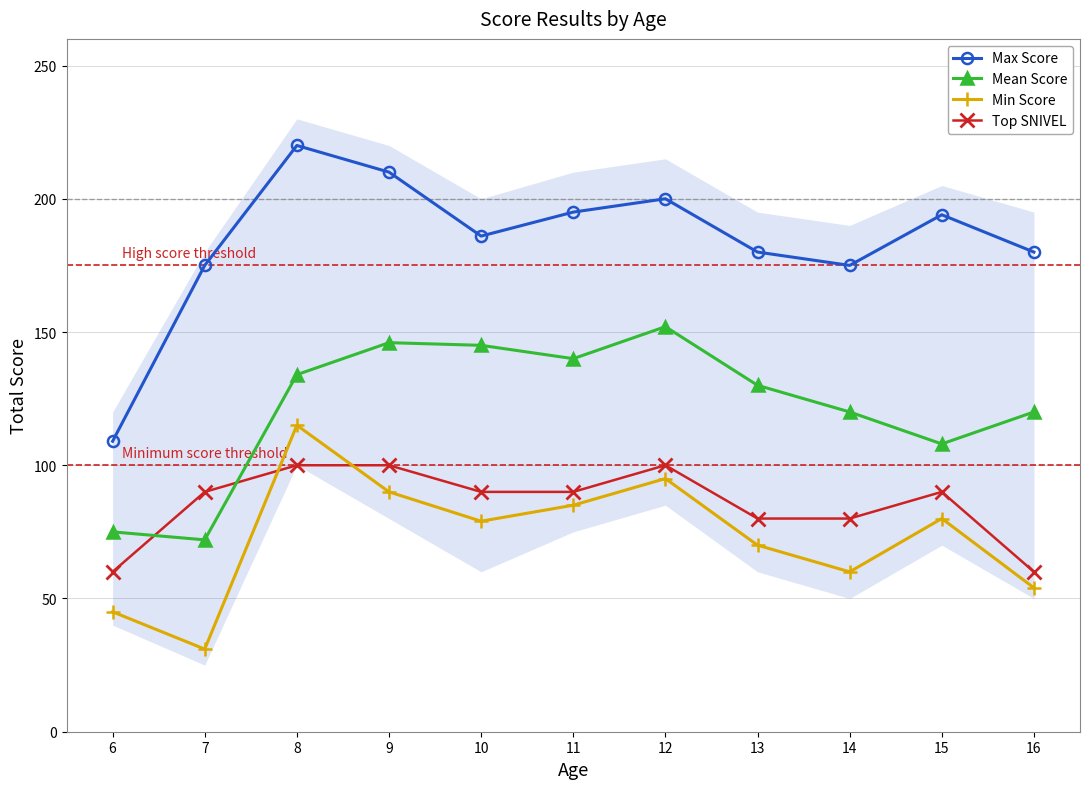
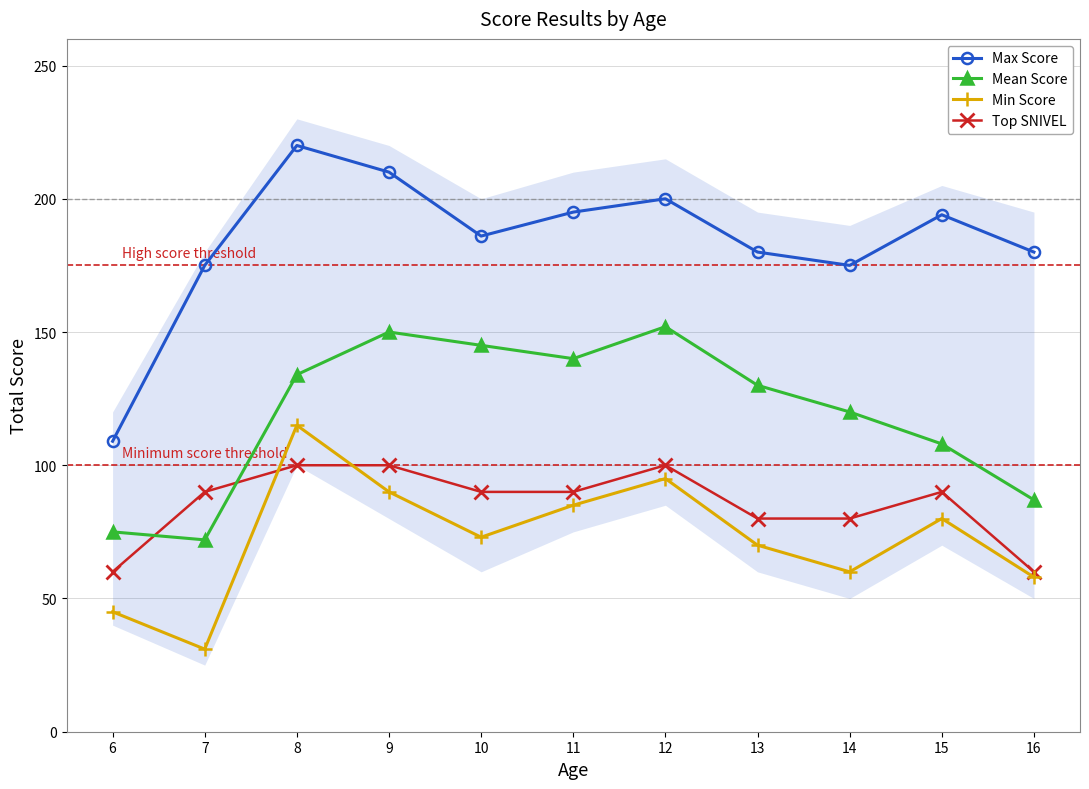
Mean Score, 9: 146 -> 150
Min Score, 10: 79 -> 73
Mean Score, 16: 120 -> 87
Min Score, 16: 54 -> 58
